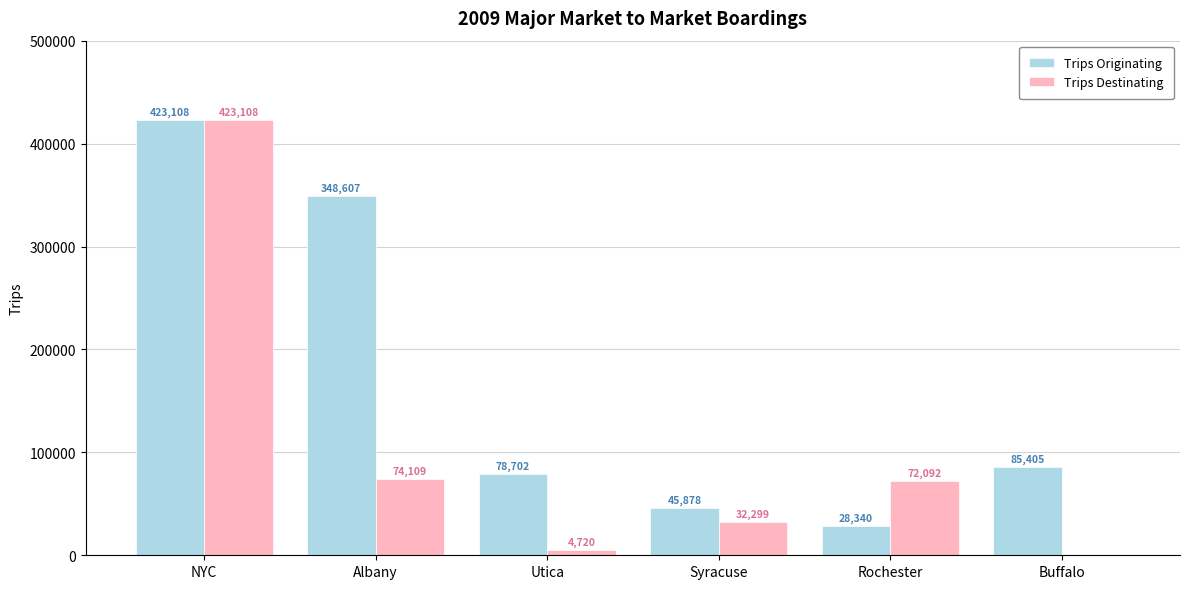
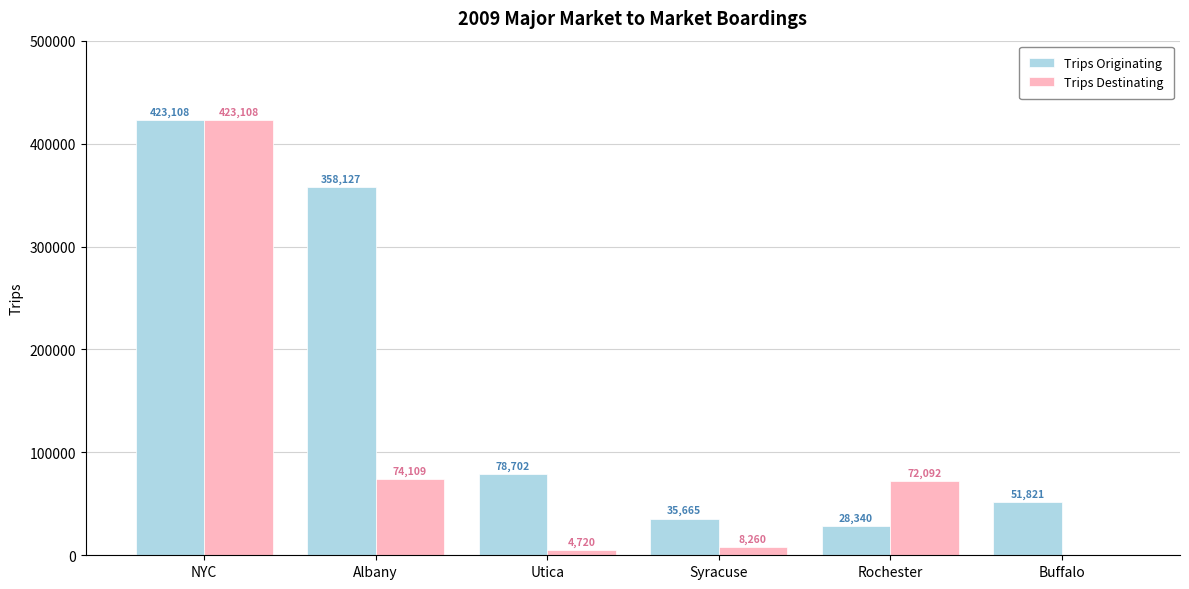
Trips Originating, Albany: 348,607 -> 358,127
Trips Originating, Syracuse: 45,878 -> 35,665
Trips Destinating, Syracuse: 32,299 -> 8,260
Trips Originating, Buffalo: 85,405 -> 51,821
